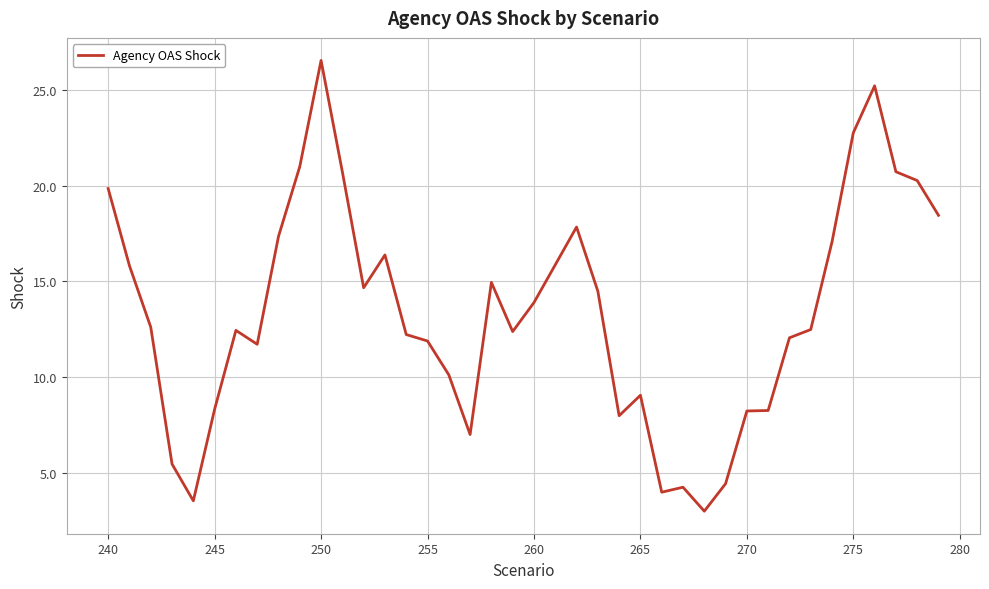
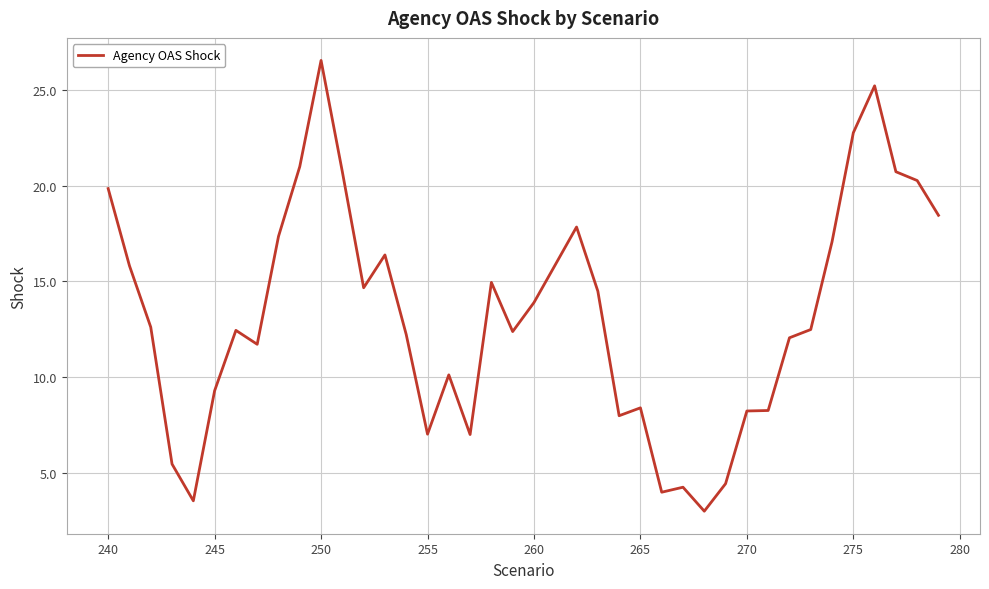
245: 8.3 -> 9.3
255: 11.9 -> 7.0
265: 9.1 -> 8.4
